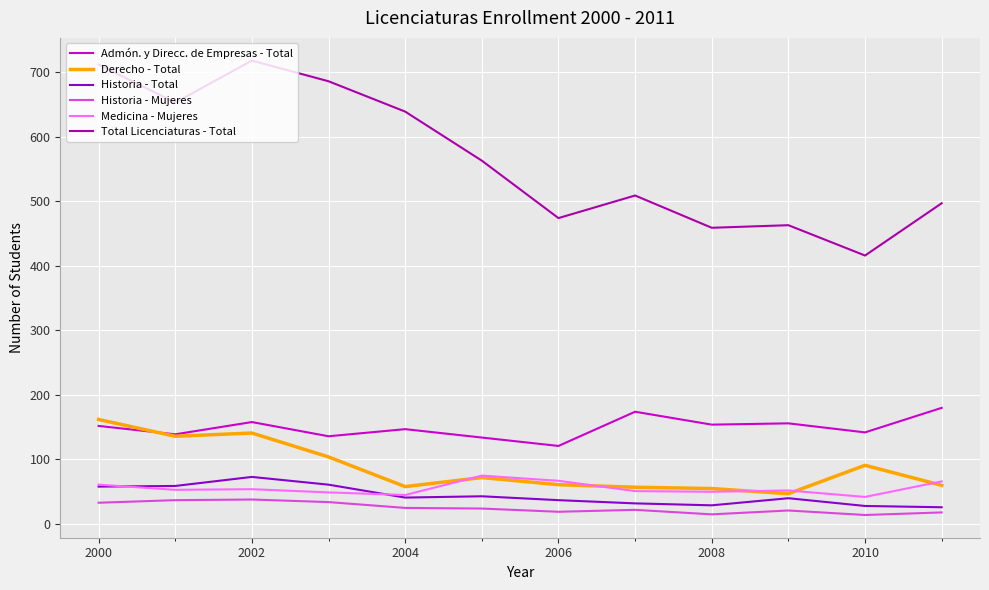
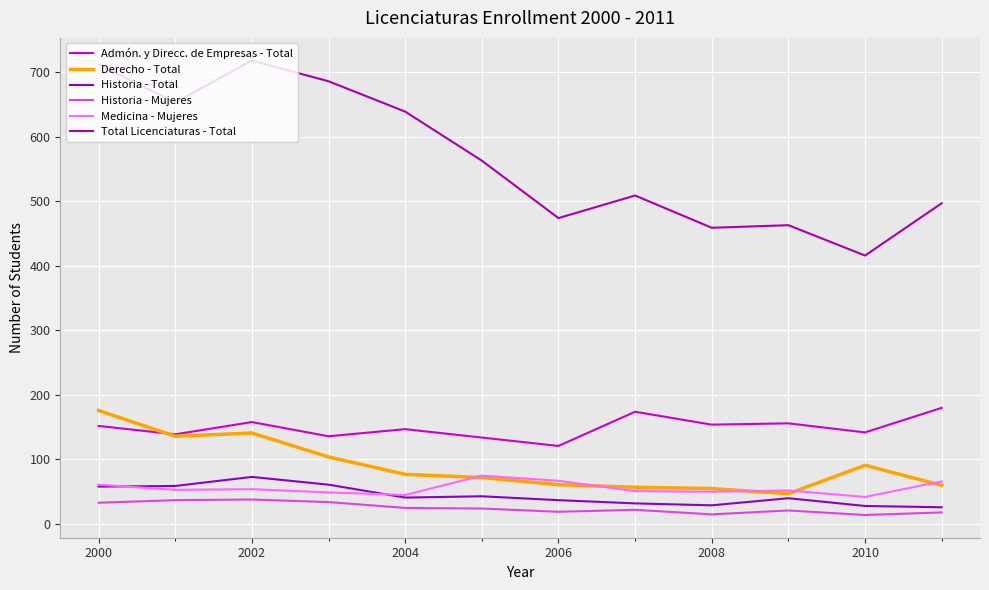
Derecho - Total, 2000: 160 -> 180
Derecho - Total, 2004: 60 -> 80
